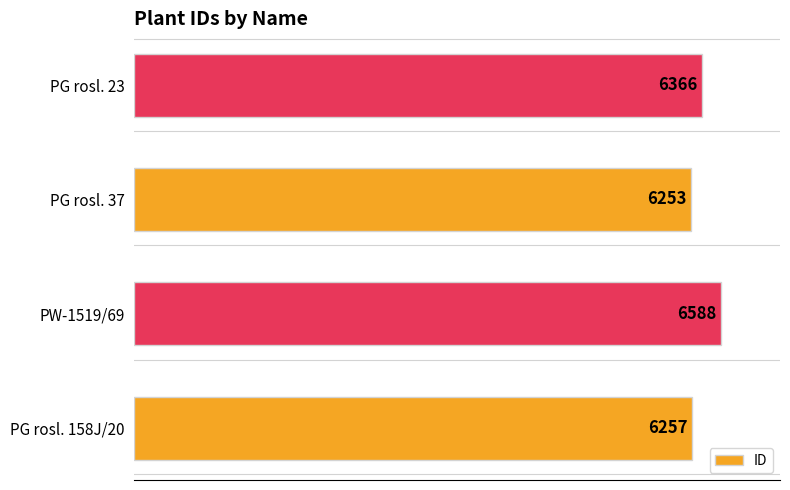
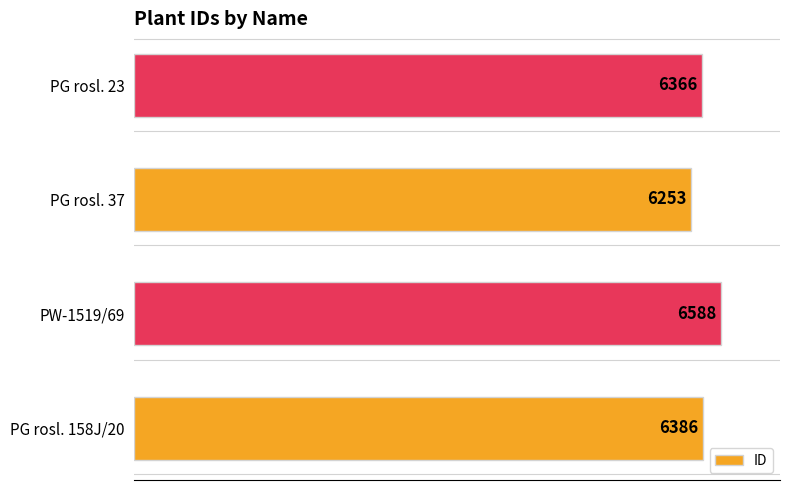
PG rosl. 158J/20: 6257 -> 6386
